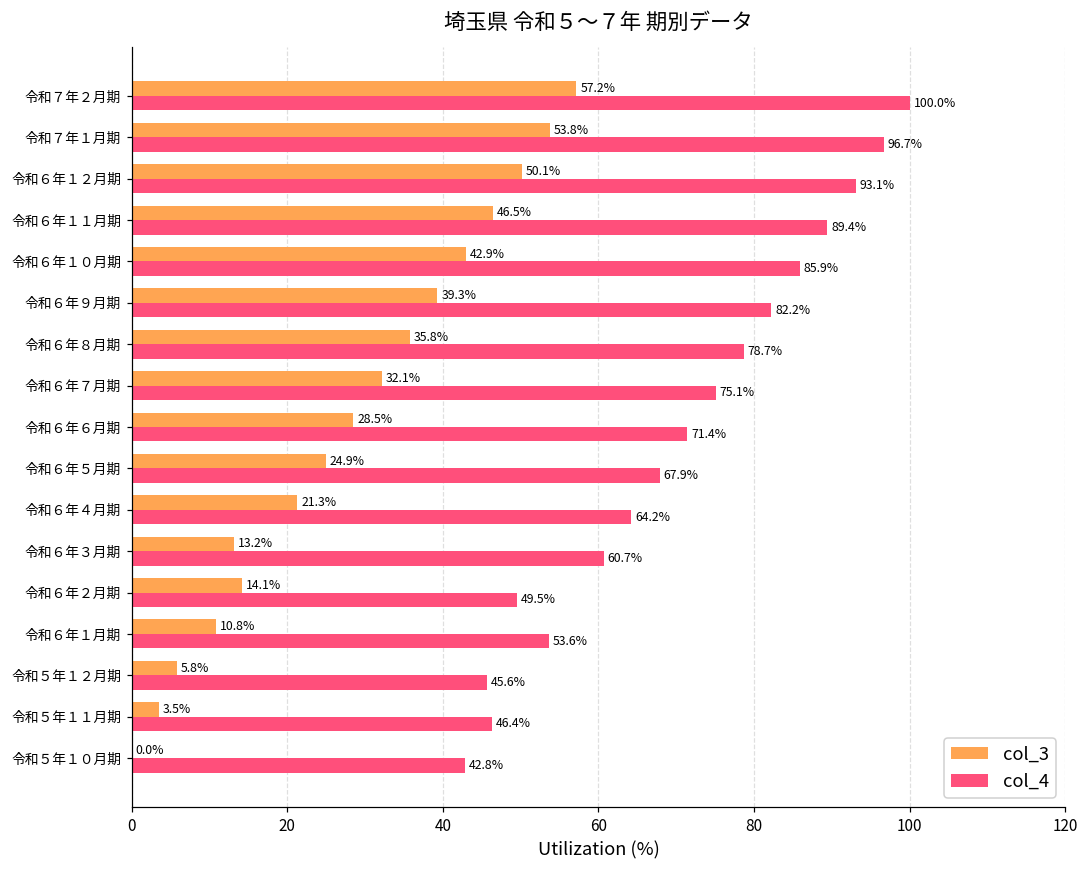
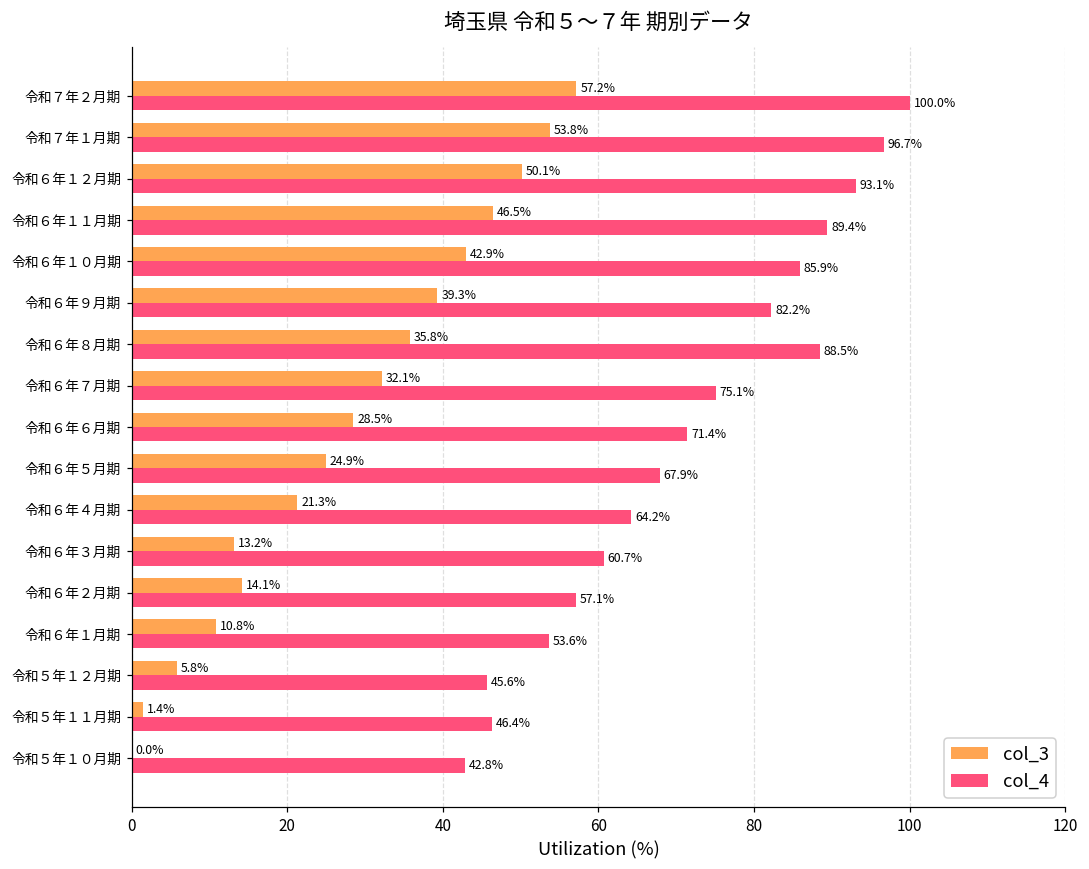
col_4, 令和６年８月期: 78.7% -> 88.5%
col_4, 令和６年２月期: 49.5% -> 57.1%
col_3, 令和５年１１月期: 3.5% -> 1.4%
